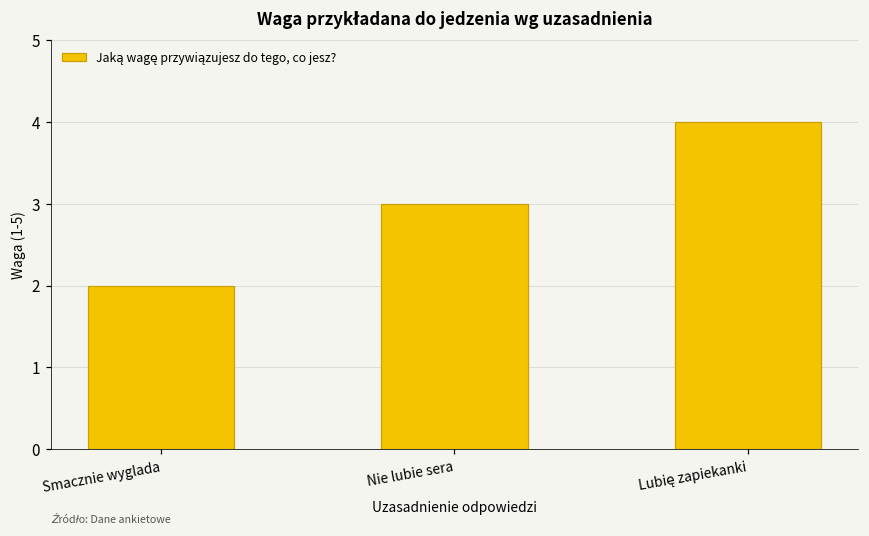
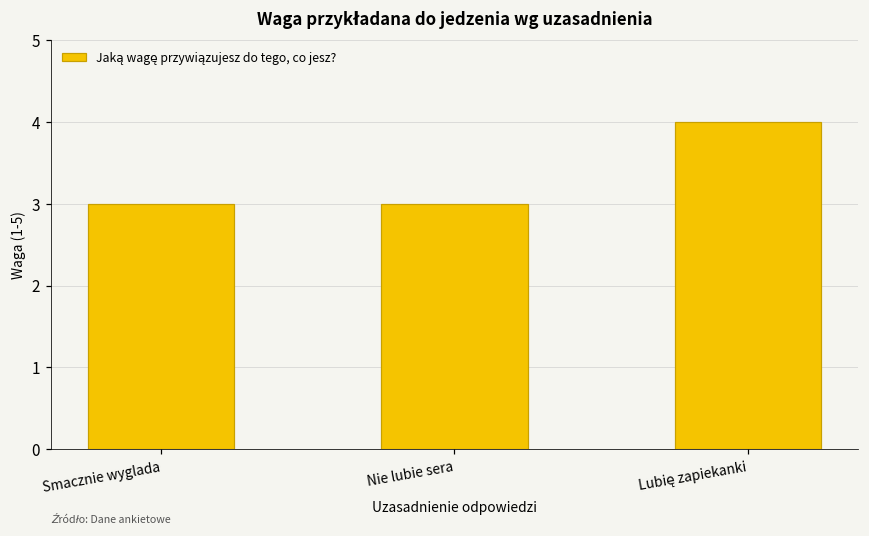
Smacznie wyglada: 2 -> 3
